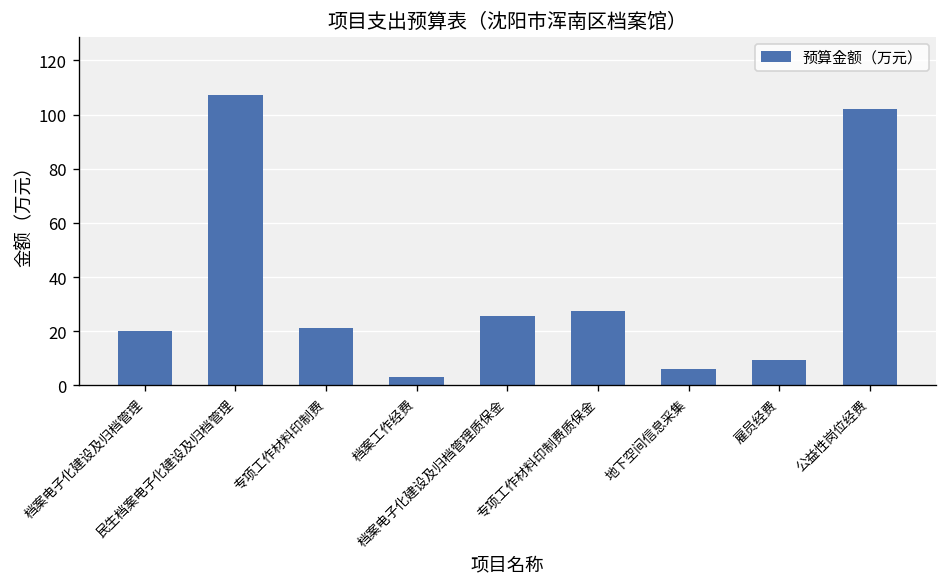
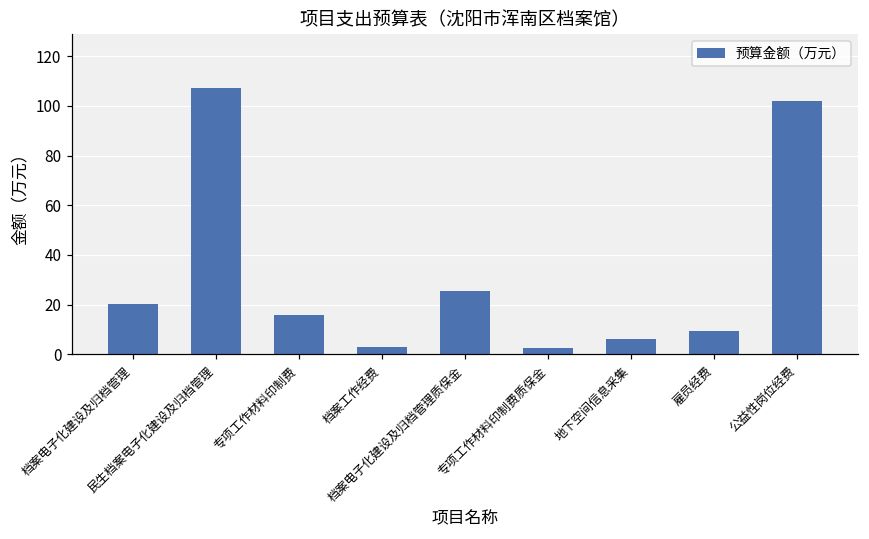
专项工作材料印制费: 21 -> 16
专项工作材料印制费质保金: 28 -> 2
